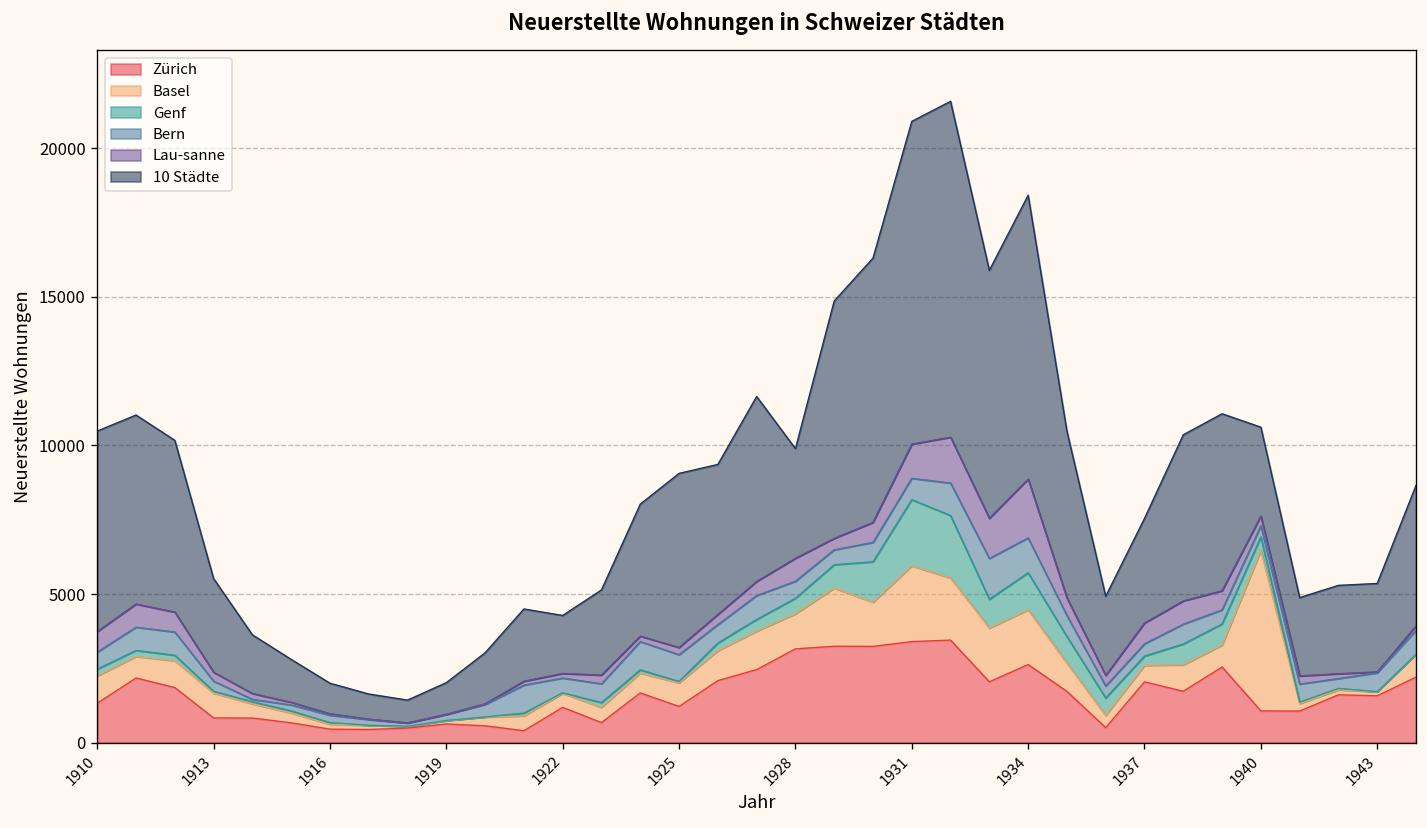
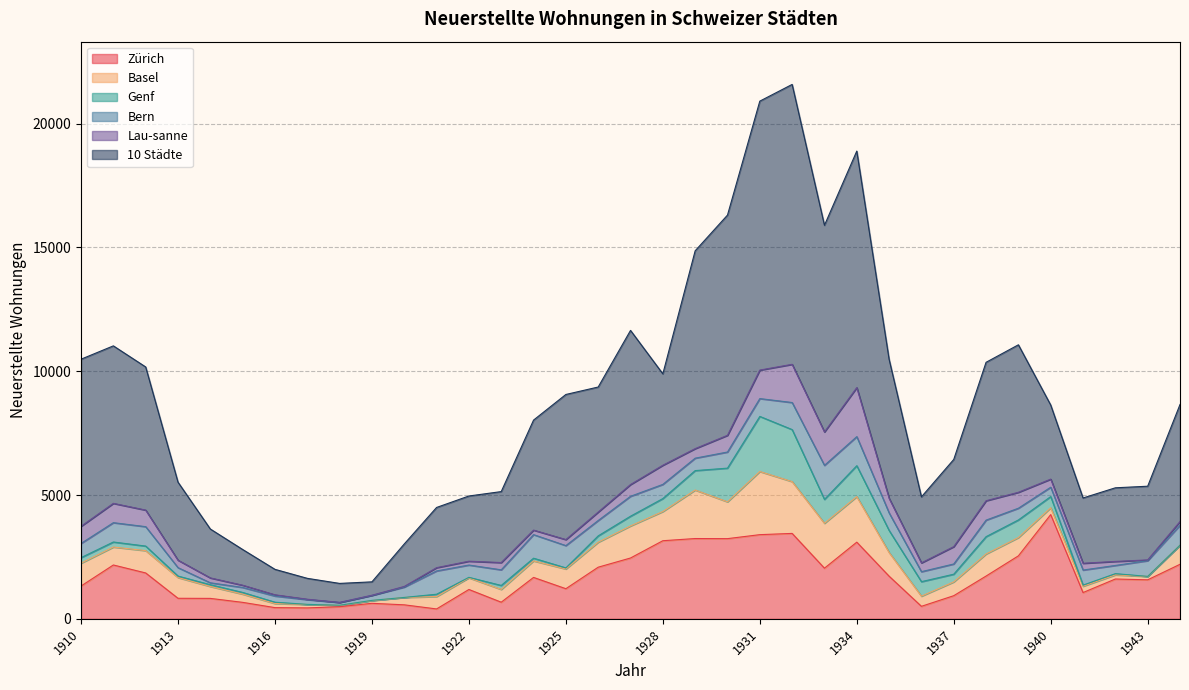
10 Städte, 1919: 1100 -> 500
10 Städte, 1922: 2000 -> 2600
Zürich, 1934: 2600 -> 3100
Zürich, 1937: 2000 -> 900
Zürich, 1940: 1100 -> 4200
Basel, 1940: 5400 -> 300
